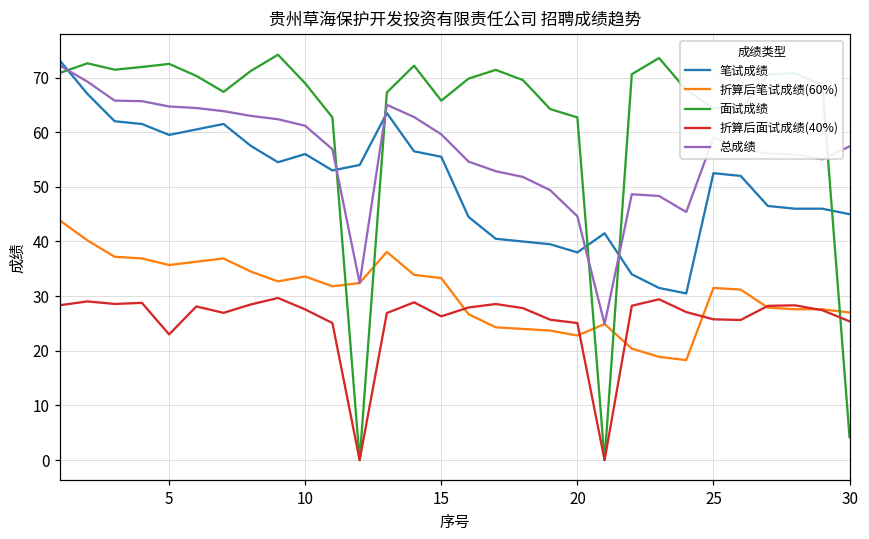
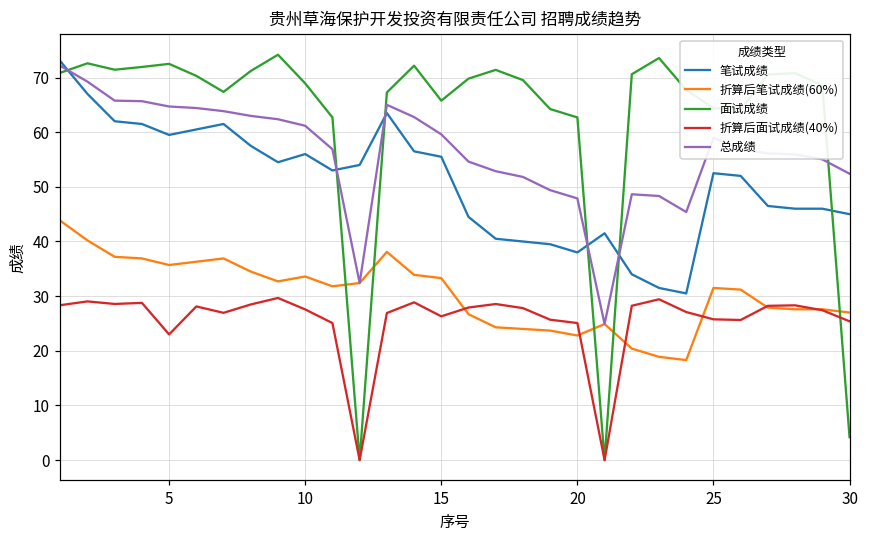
总成绩, 20: 45 -> 48
总成绩, 30: 57 -> 52
